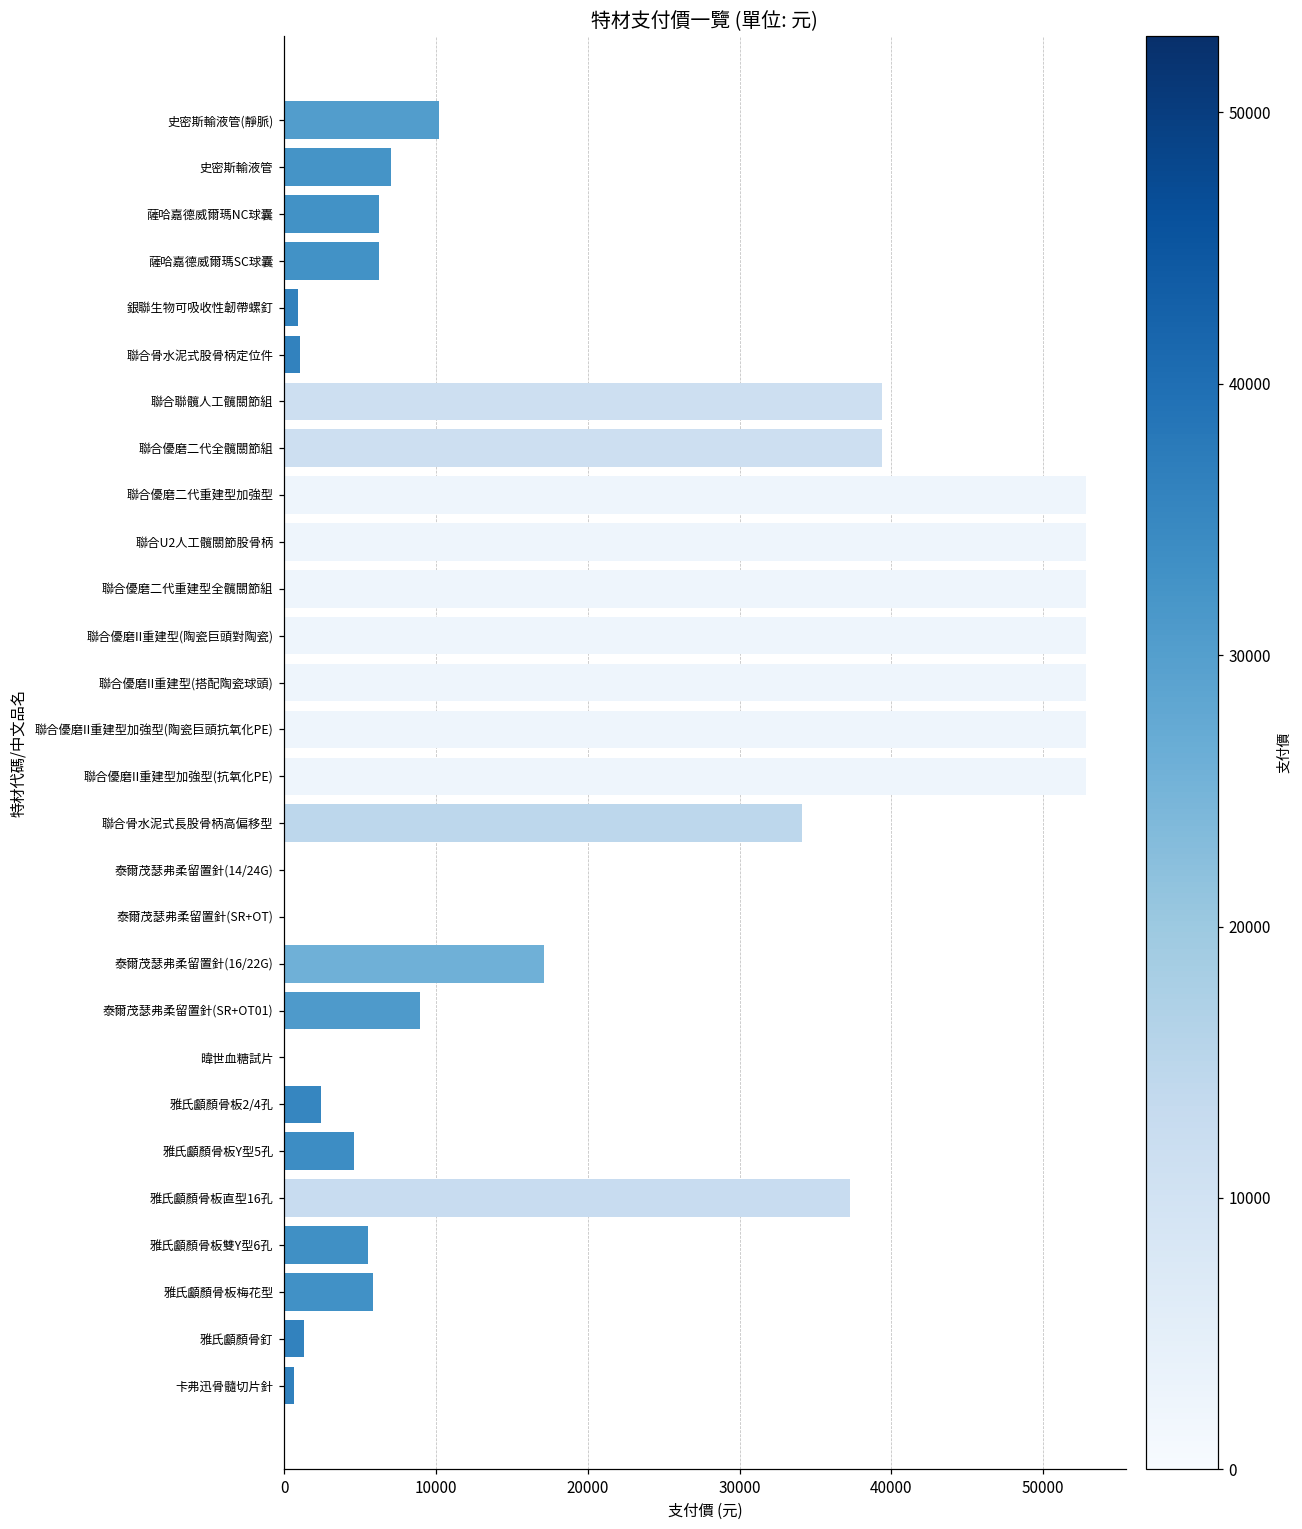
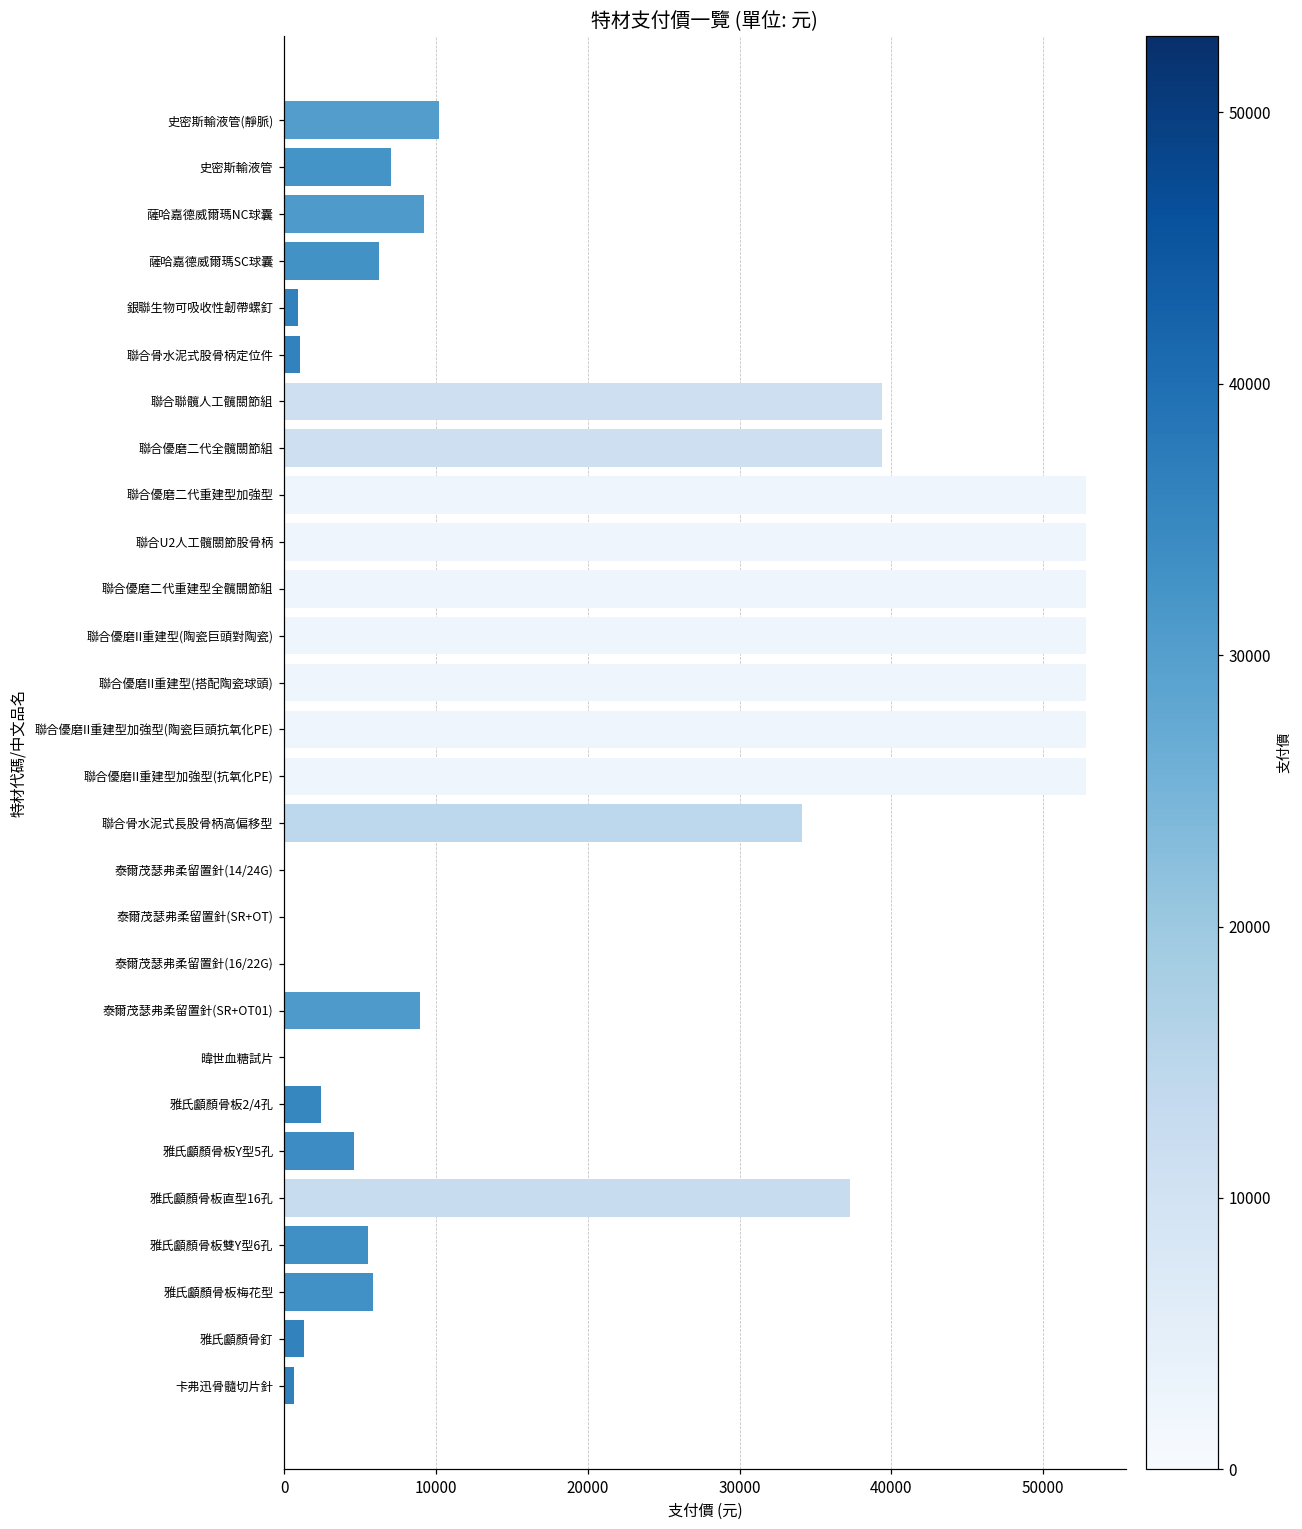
薩哈嘉德威爾瑪NC球囊: 6200 -> 9200
泰爾茂瑟弗柔留置針(16/22G): 17100 -> 0
